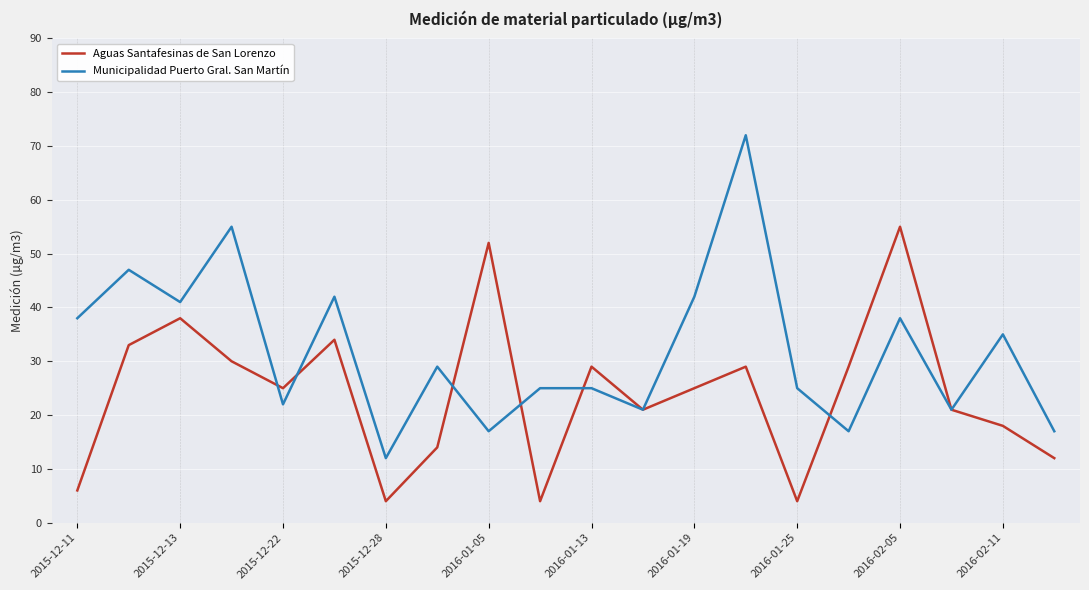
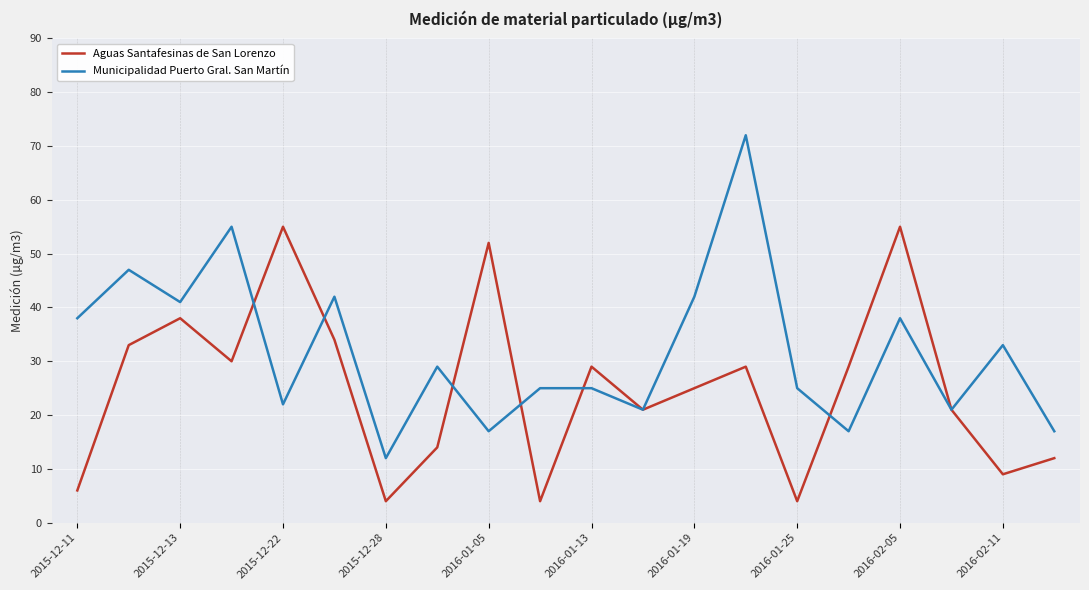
Aguas Santafesinas de San Lorenzo, 2015-12-22: 25 -> 55
Aguas Santafesinas de San Lorenzo, 2016-02-11: 18 -> 9
Municipalidad Puerto Gral. San Martín, 2016-02-11: 35 -> 33
